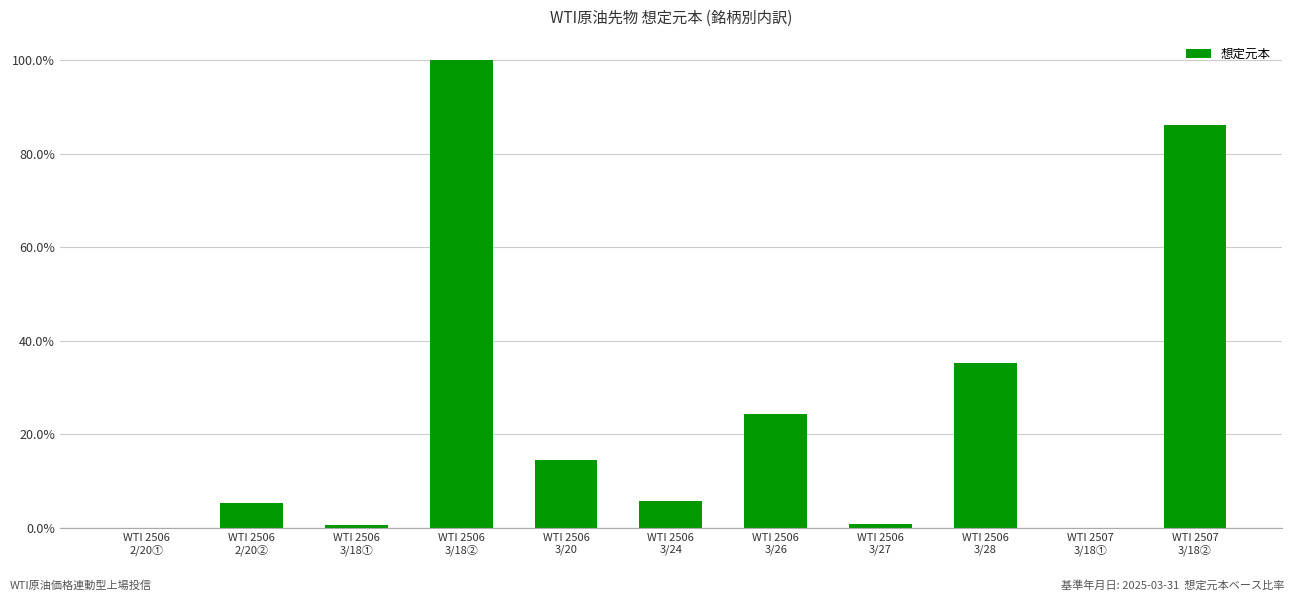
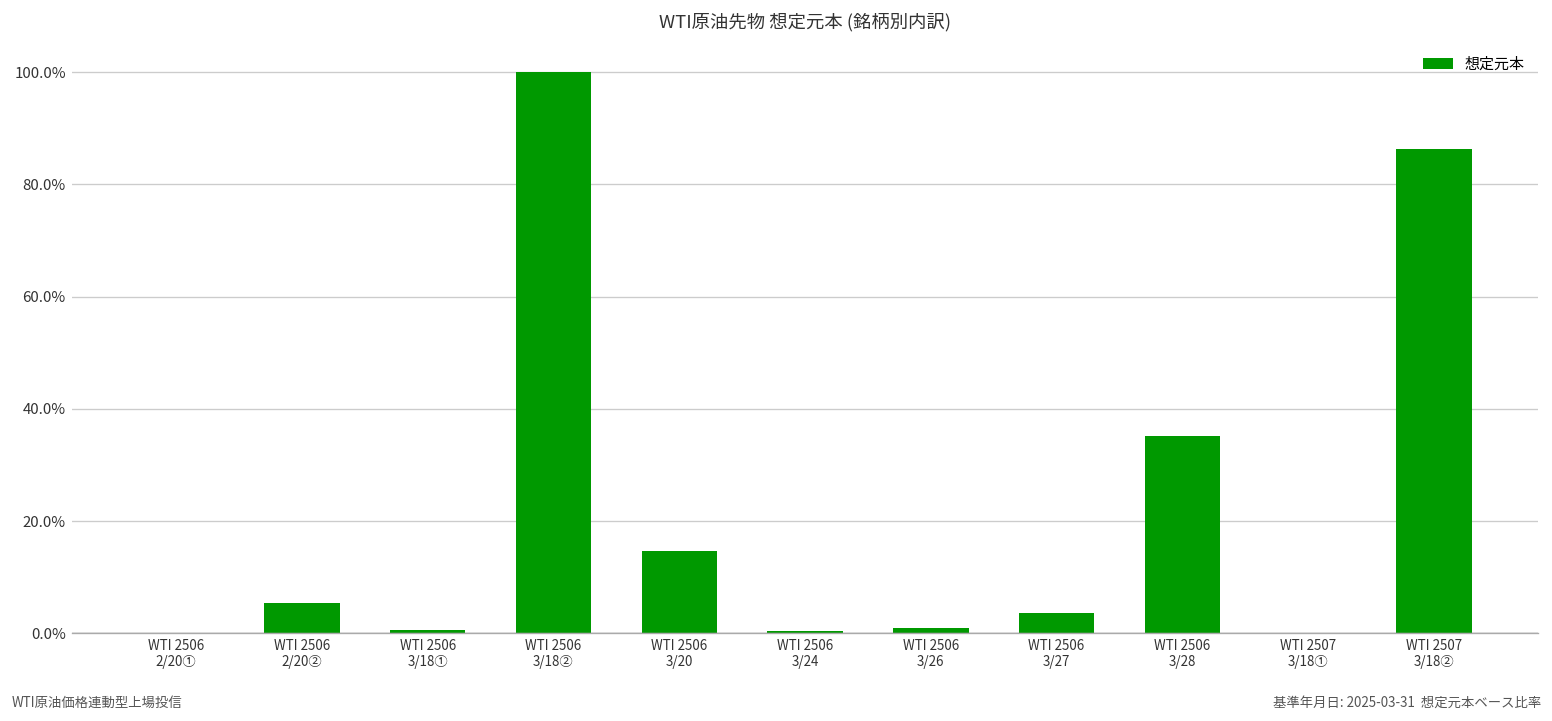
WTI 2506 3/24: 6% -> 0%
WTI 2506 3/26: 24% -> 1%
WTI 2506 3/27: 1% -> 4%
